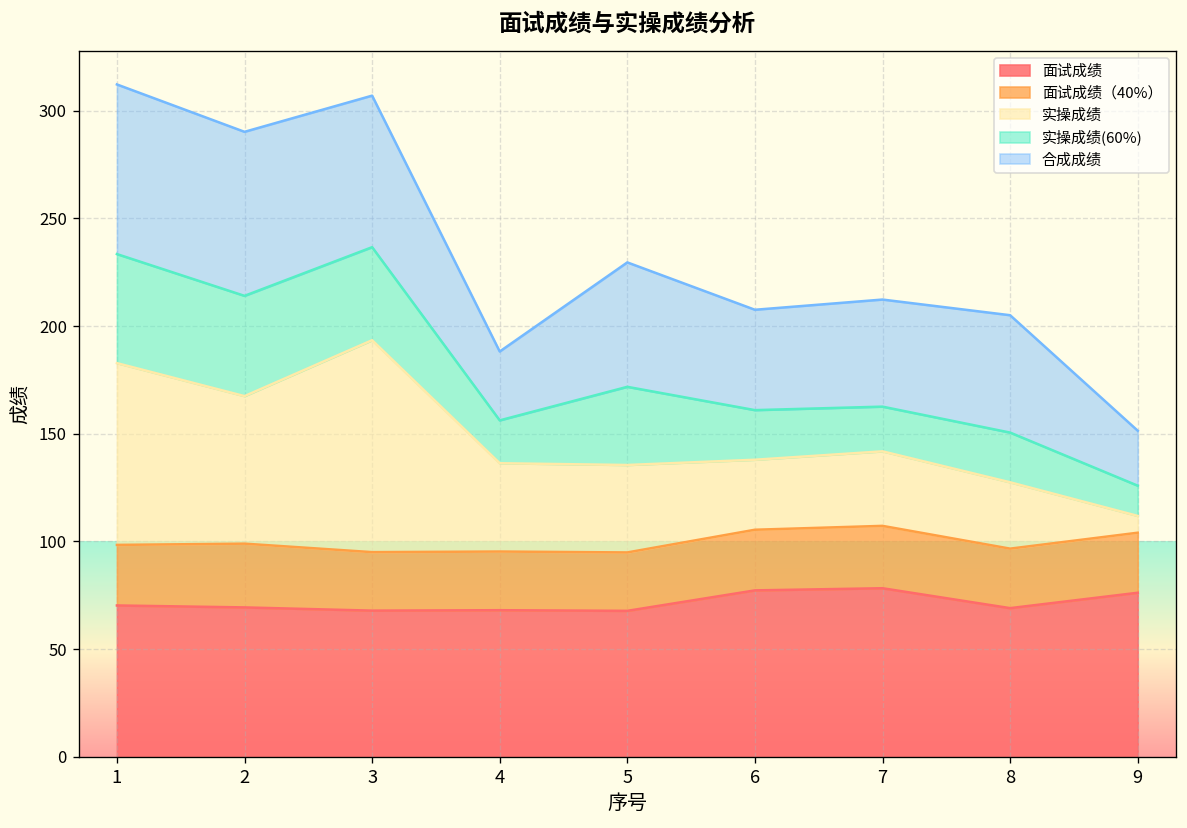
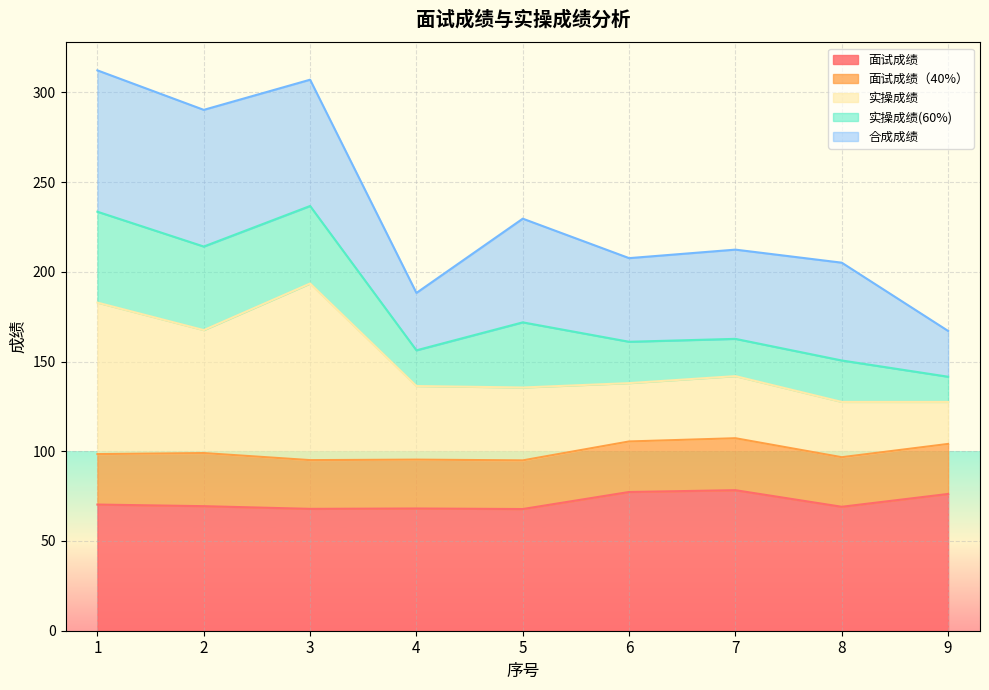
实操成绩, 9: 8 -> 23
